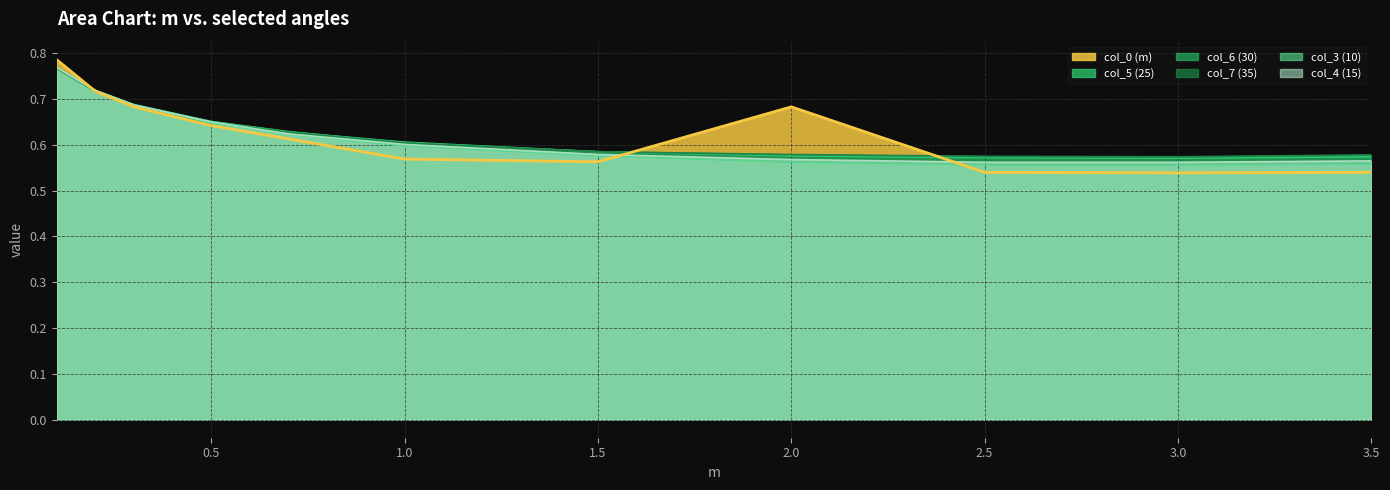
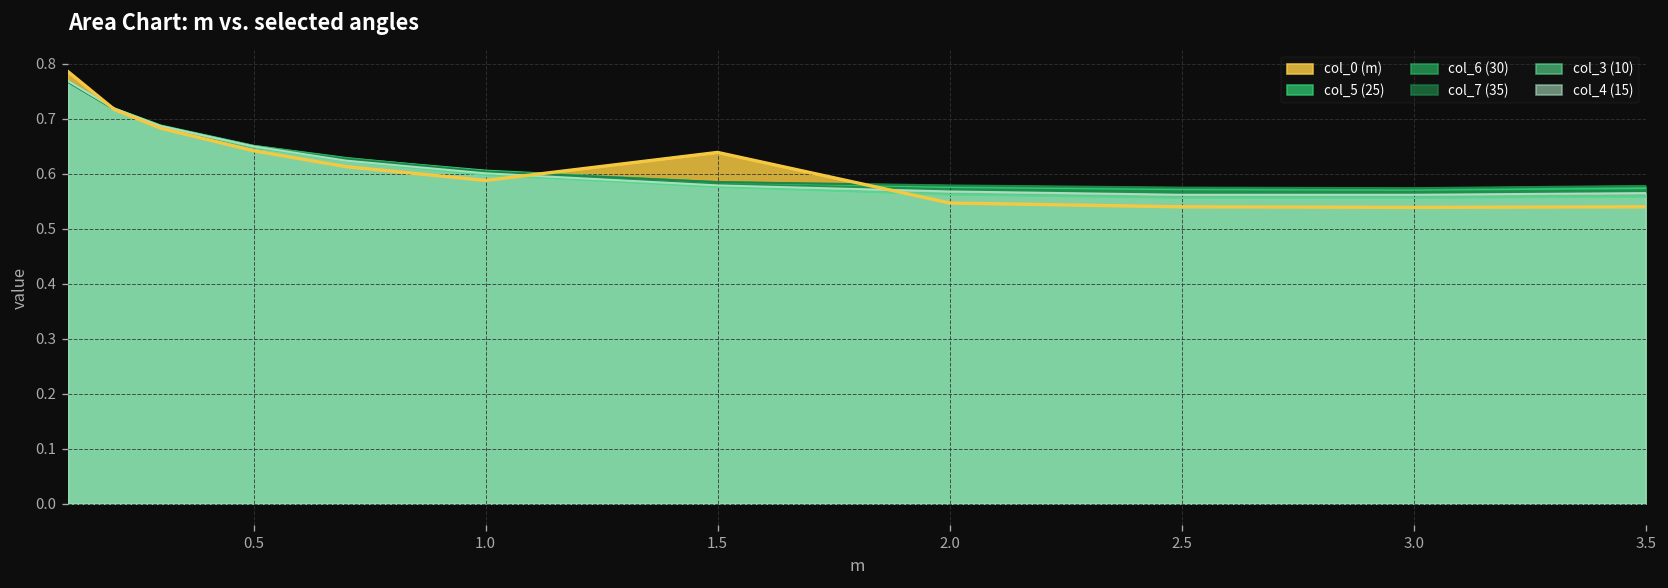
col_0 (m), 1.0: 0.57 -> 0.59
col_0 (m), 1.5: 0.56 -> 0.64
col_0 (m), 2.0: 0.68 -> 0.55
